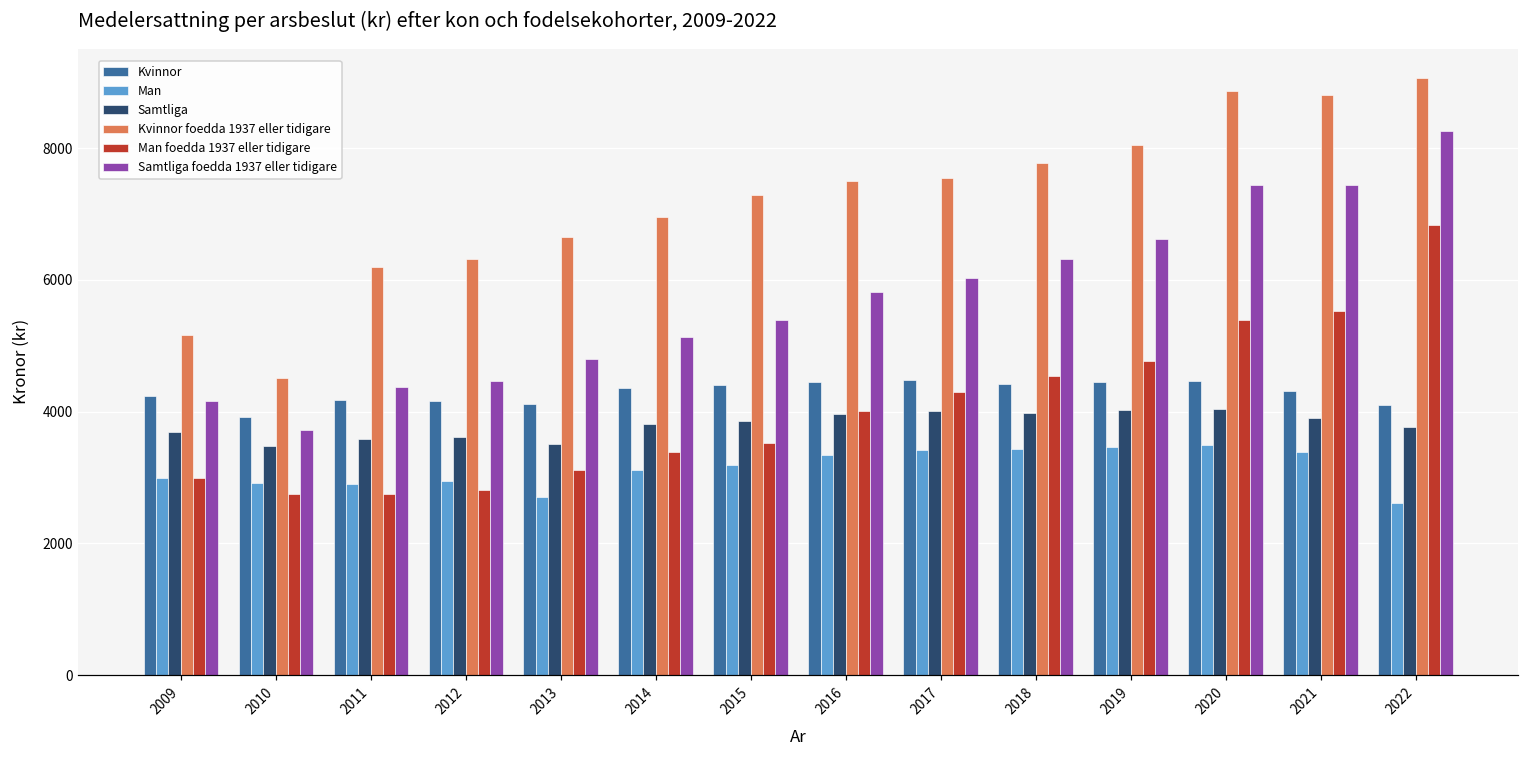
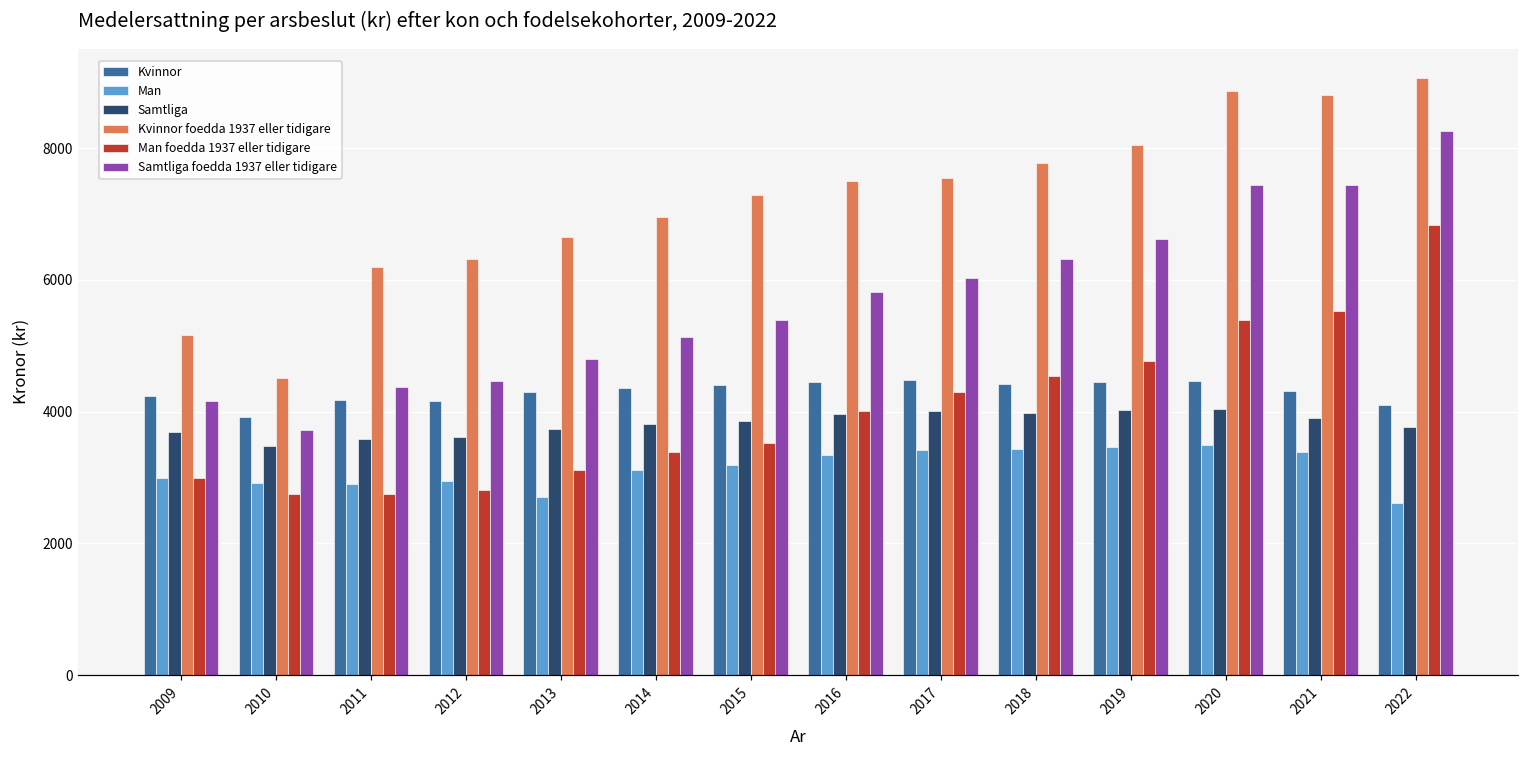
Kvinnor, 2013: 4100 -> 4300
Samtliga, 2013: 3500 -> 3700
